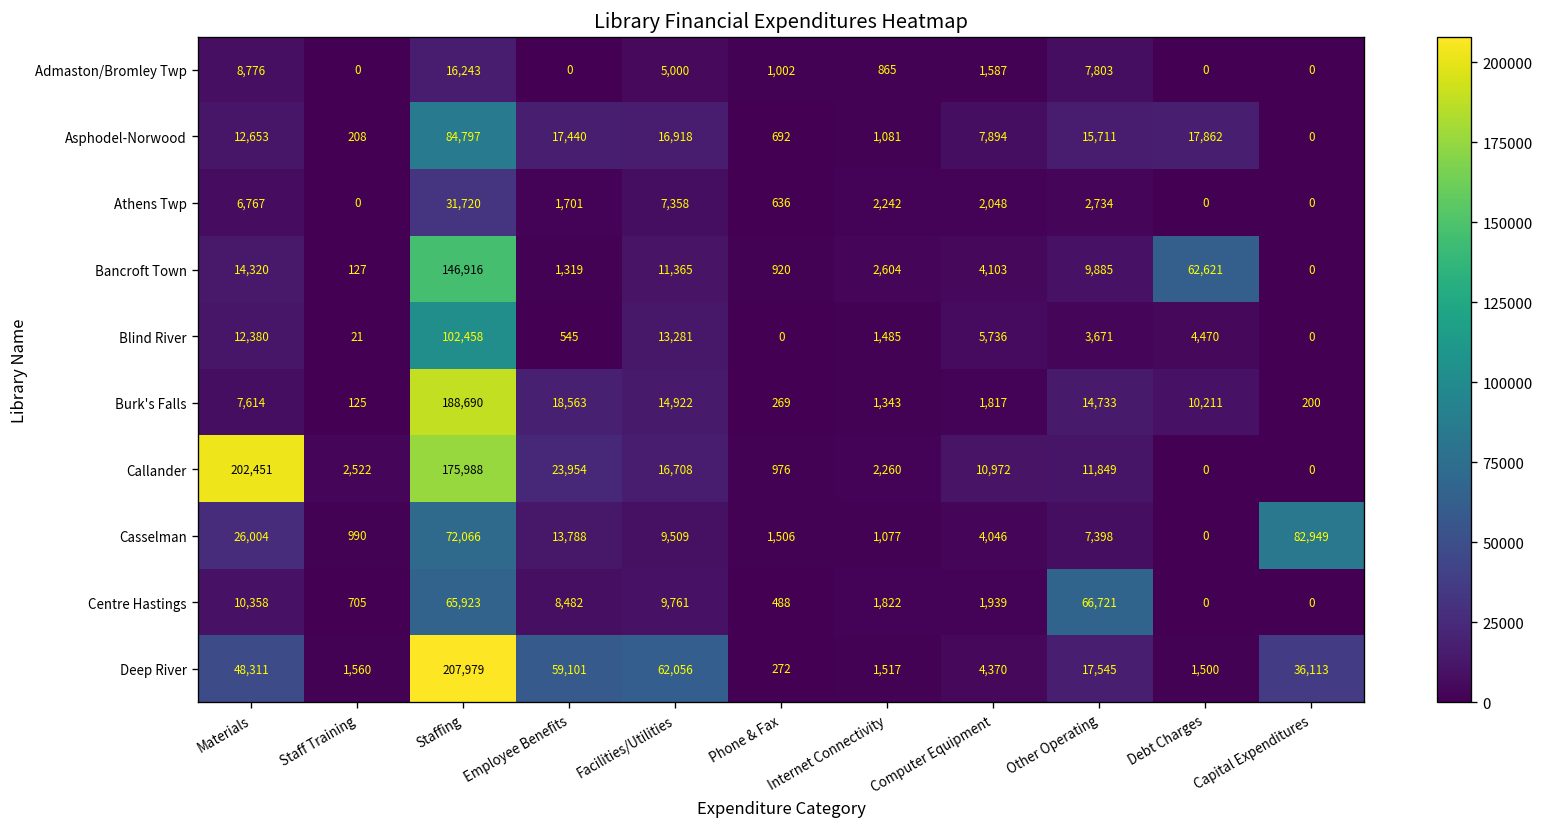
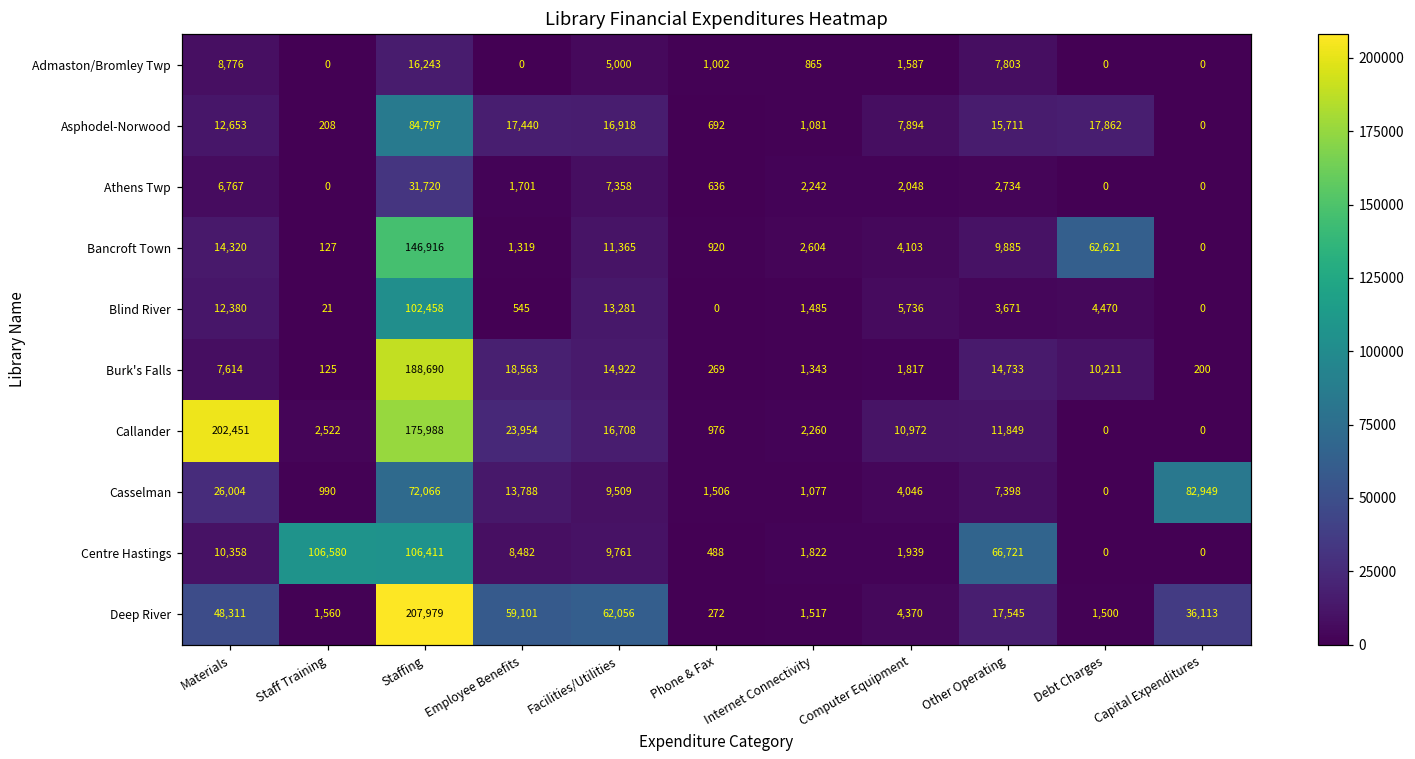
Centre Hastings, Staff Training: 705 -> 106,580
Centre Hastings, Staffing: 65,923 -> 106,411
